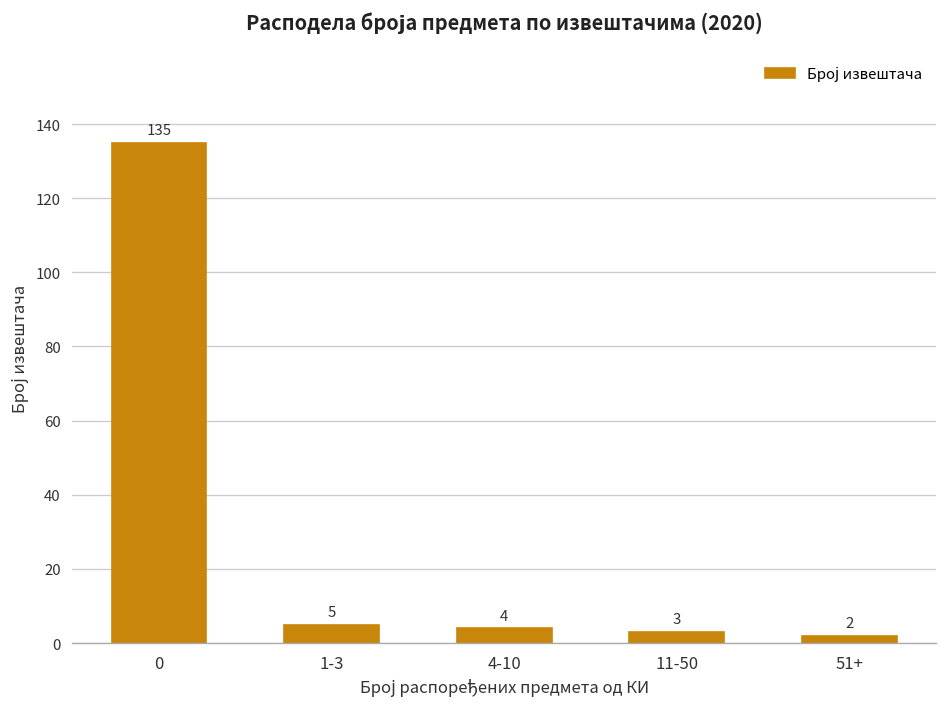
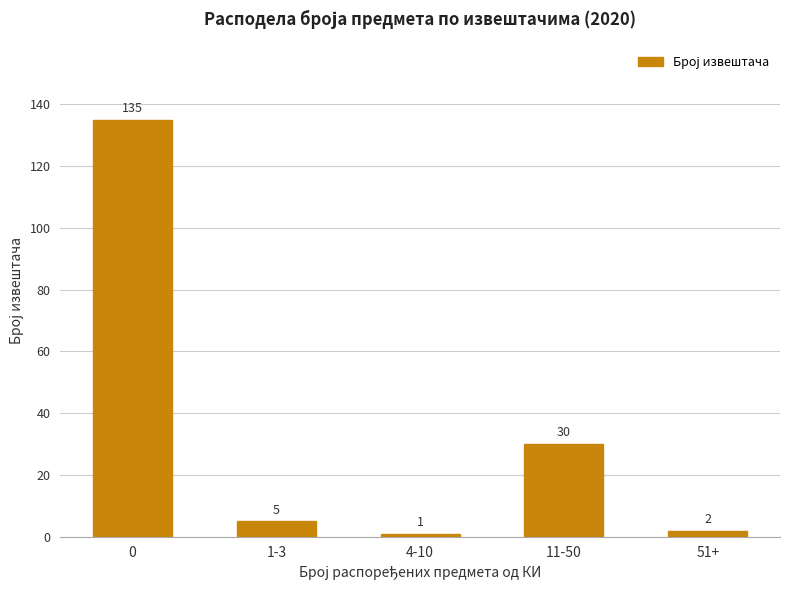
4-10: 4 -> 1
11-50: 3 -> 30
